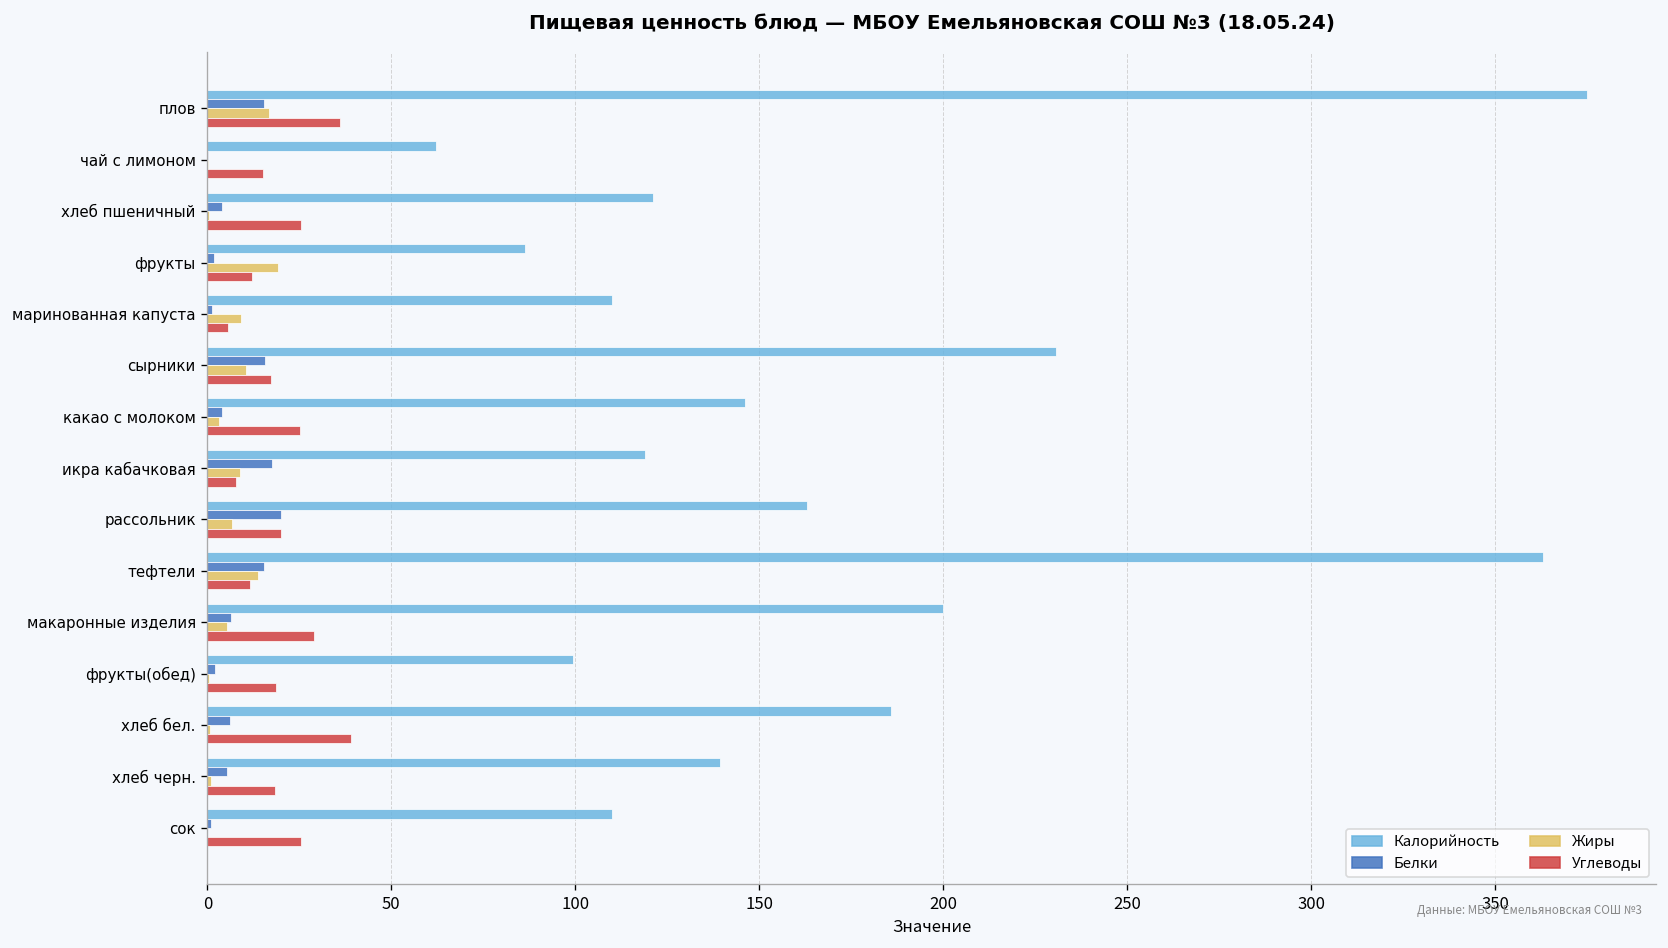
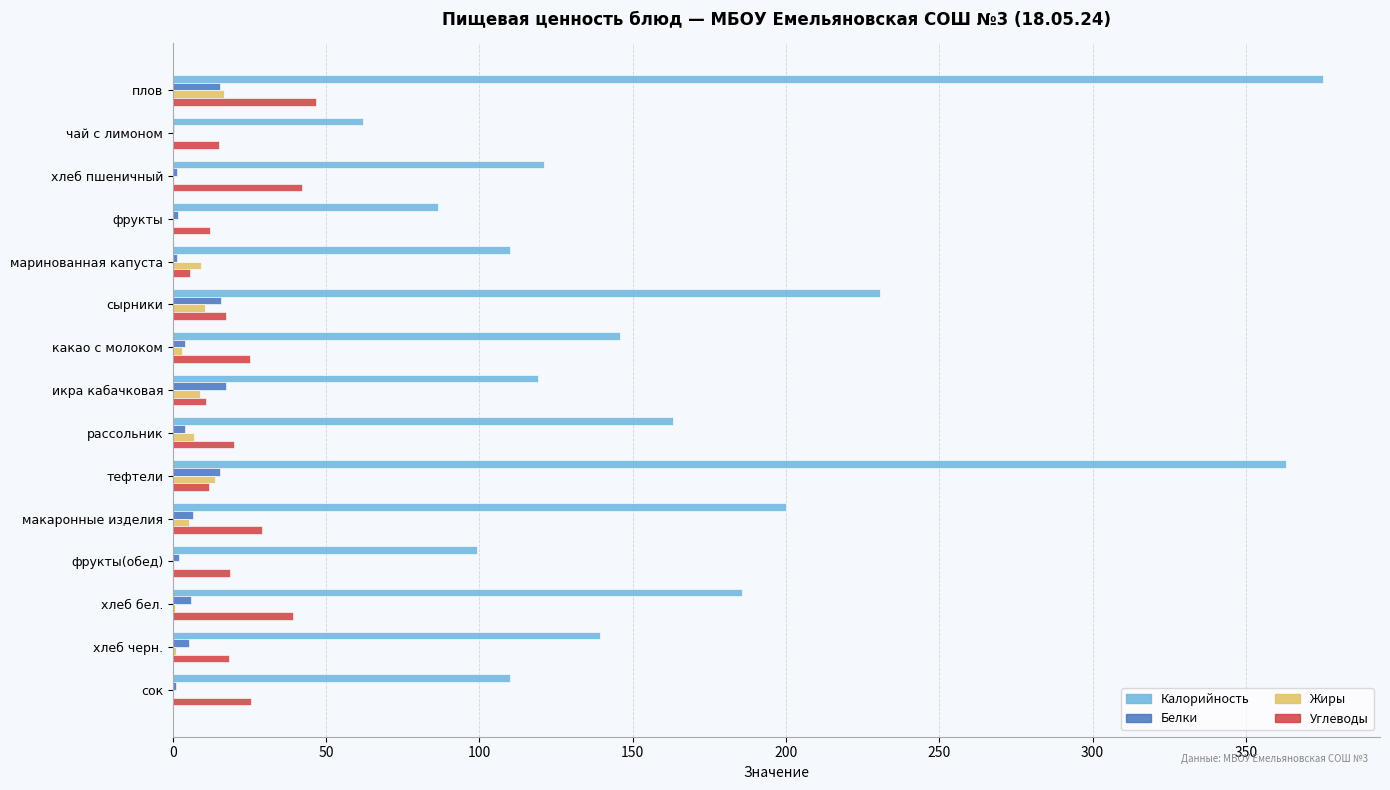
Углеводы, плов: 36 -> 47
Белки, хлеб пшеничный: 4 -> 1
Углеводы, хлеб пшеничный: 25 -> 42
Жиры, фрукты: 19 -> 0
Углеводы, икра кабачковая: 8 -> 11
Белки, рассольник: 20 -> 4
